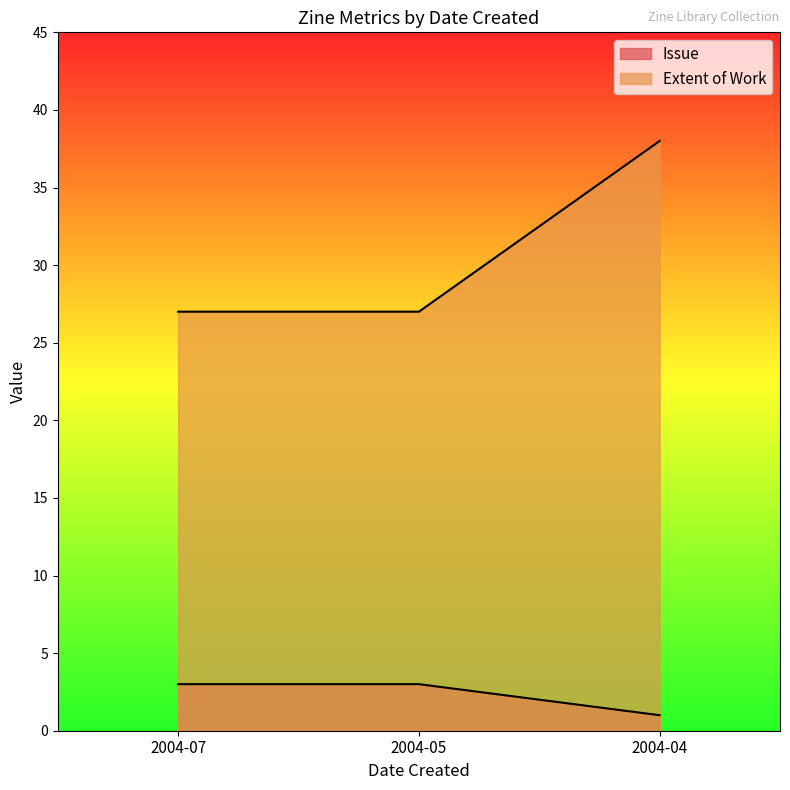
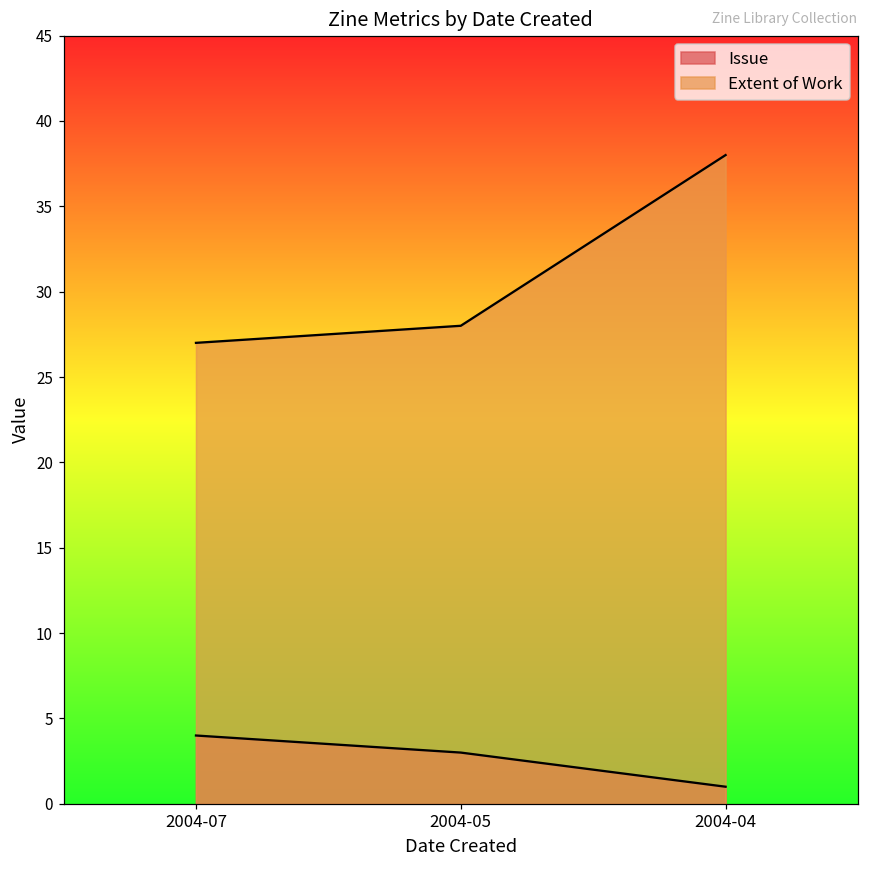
Issue, 2004-07: 3 -> 4
Extent of Work, 2004-05: 27 -> 28
